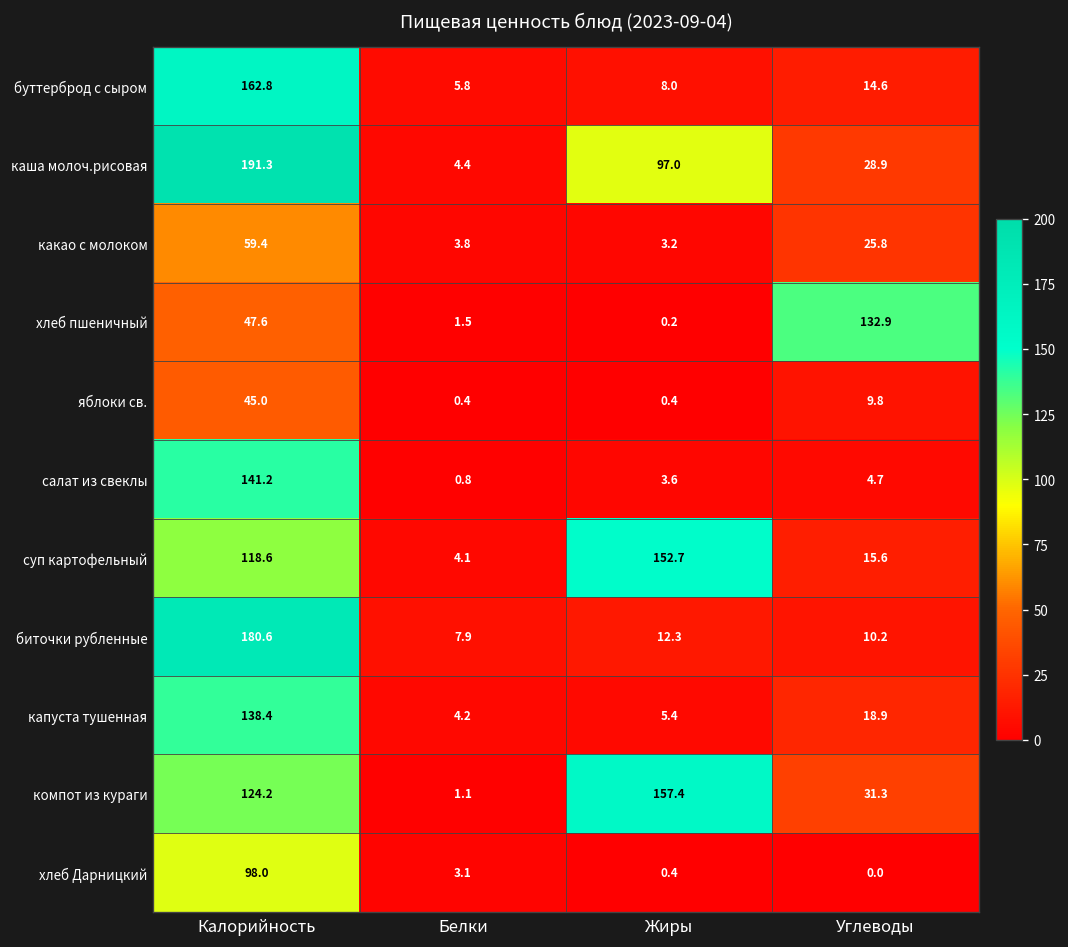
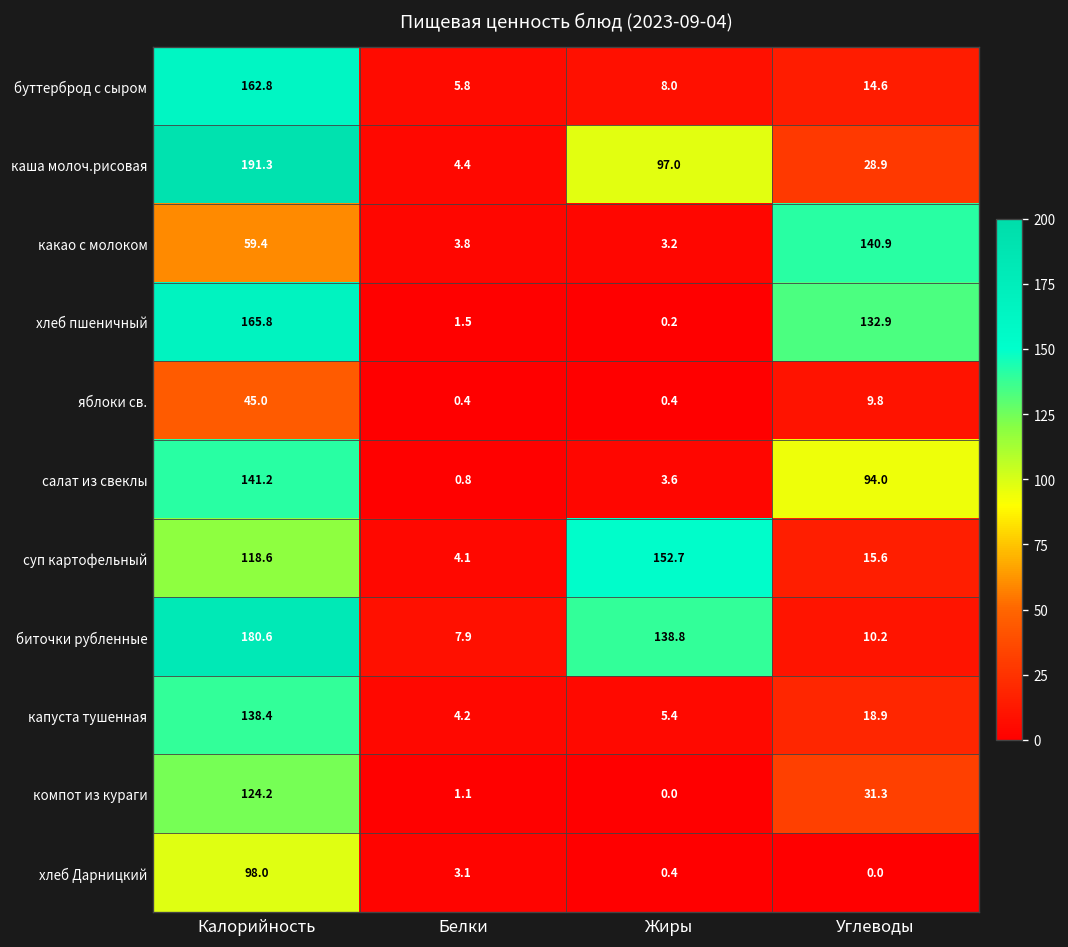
какао с молоком, Углеводы: 25.8 -> 140.9
хлеб пшеничный, Калорийность: 47.6 -> 165.8
салат из свеклы, Углеводы: 4.7 -> 94.0
биточки рубленные, Жиры: 12.3 -> 138.8
компот из кураги, Жиры: 157.4 -> 0.0
